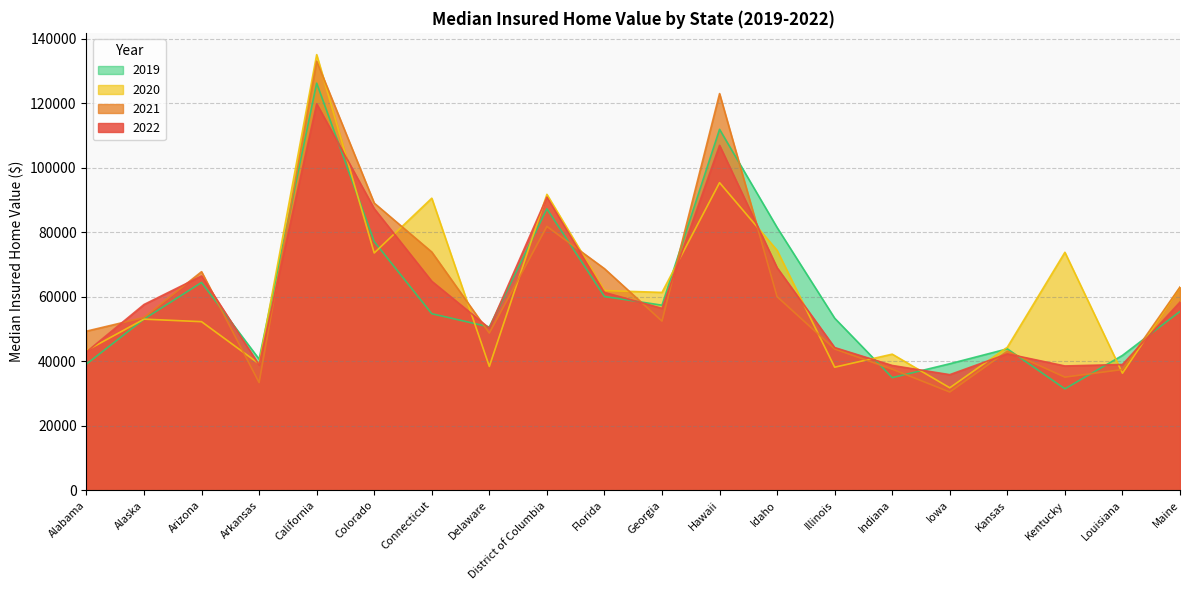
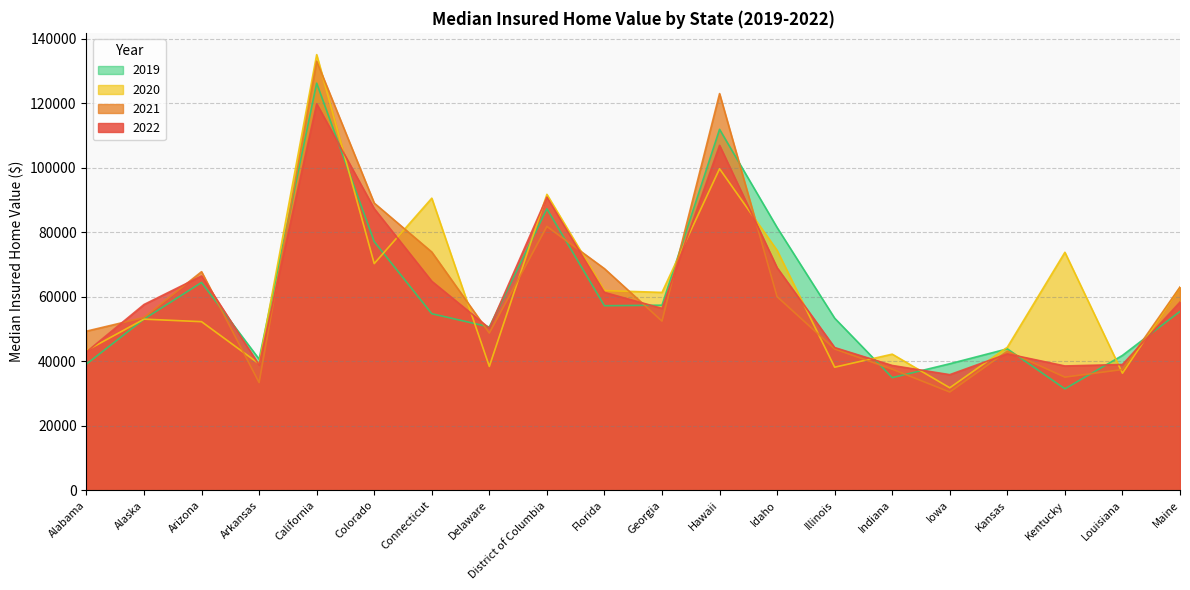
2020, Colorado: 74000 -> 70000
2019, Florida: 60000 -> 57000
2020, Hawaii: 95000 -> 100000
